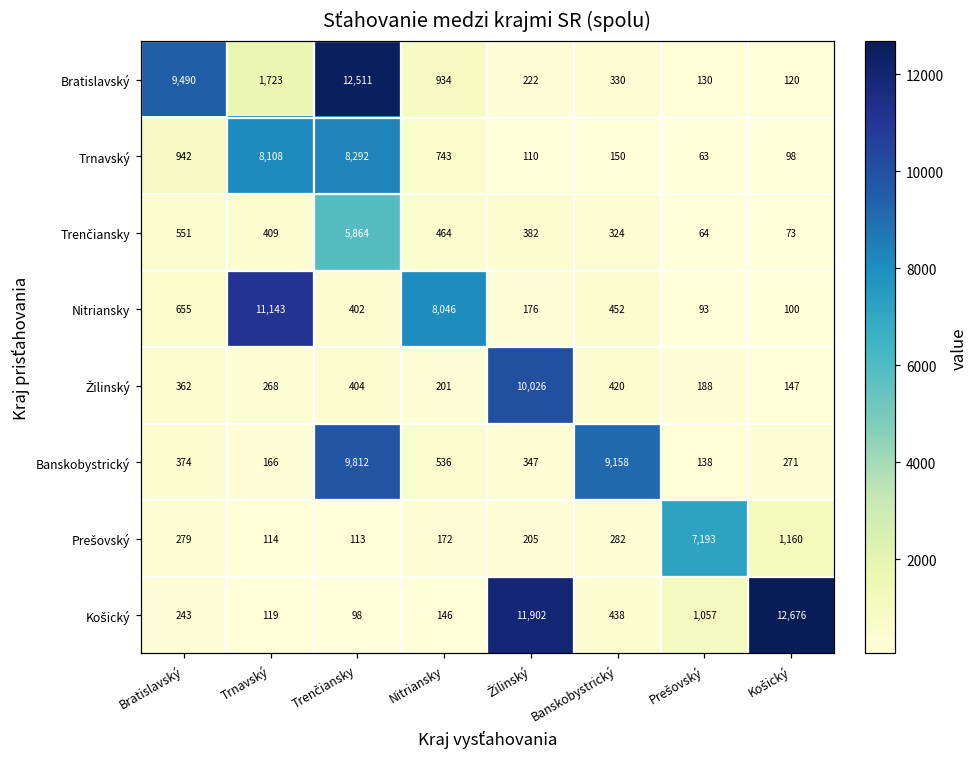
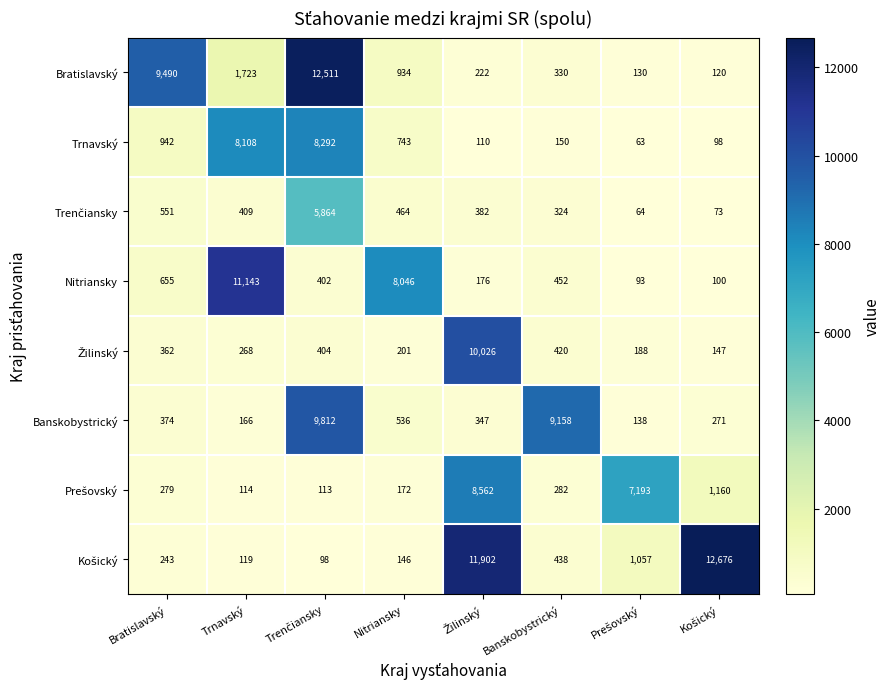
Prešovský, Žilinský: 205 -> 8,562
